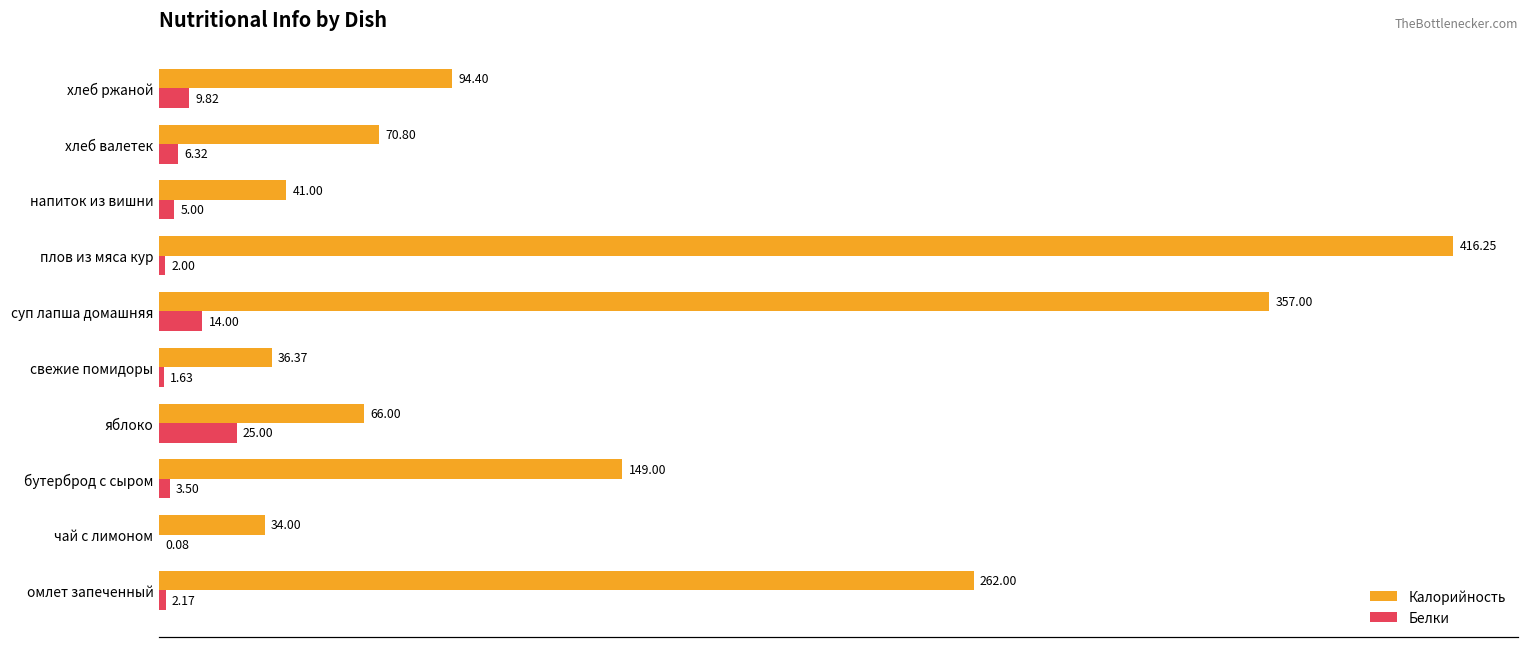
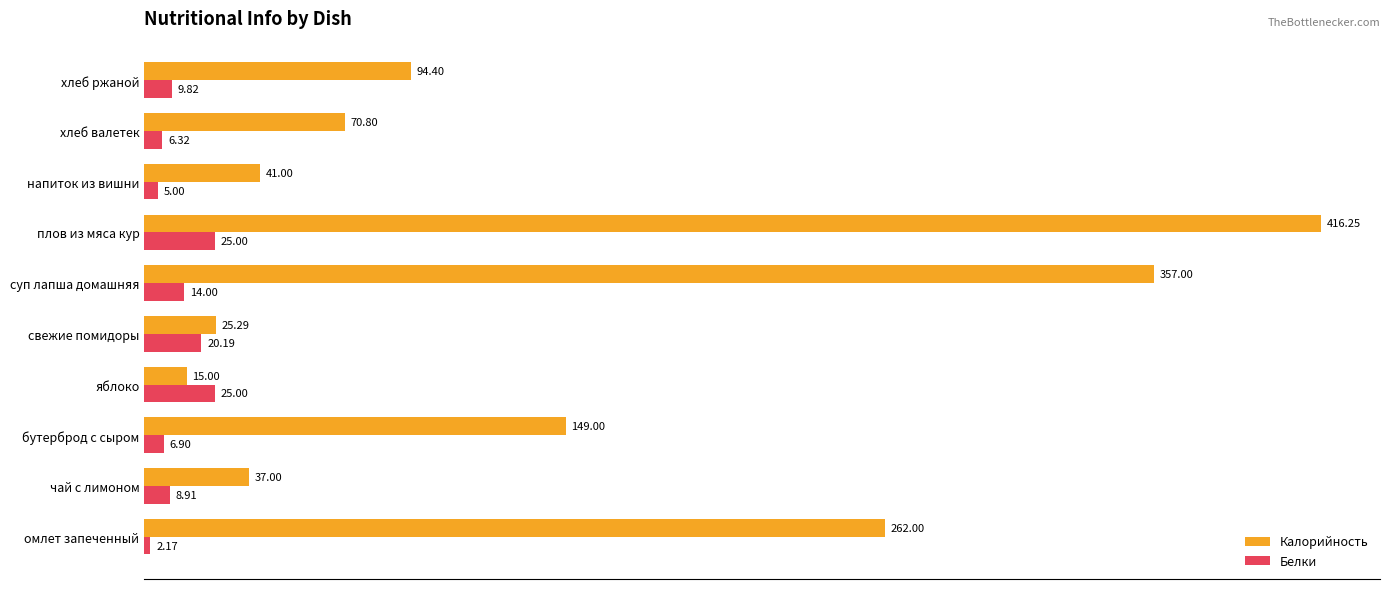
Белки, плов из мяса кур: 2.00 -> 25.00
Калорийность, свежие помидоры: 36.37 -> 25.29
Белки, свежие помидоры: 1.63 -> 20.19
Калорийность, яблоко: 66.00 -> 15.00
Белки, бутерброд с сыром: 3.50 -> 6.90
Калорийность, чай с лимоном: 34.00 -> 37.00
Белки, чай с лимоном: 0.08 -> 8.91
